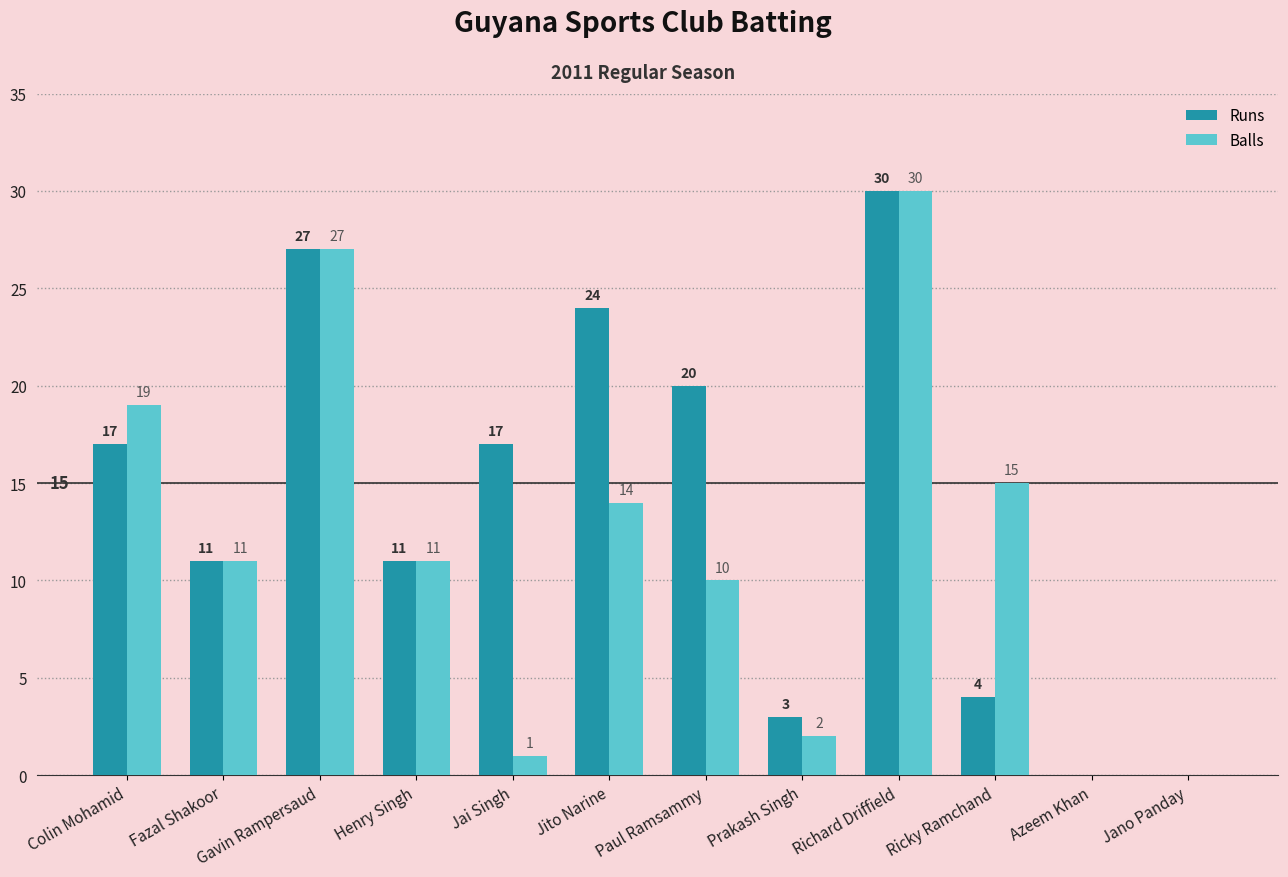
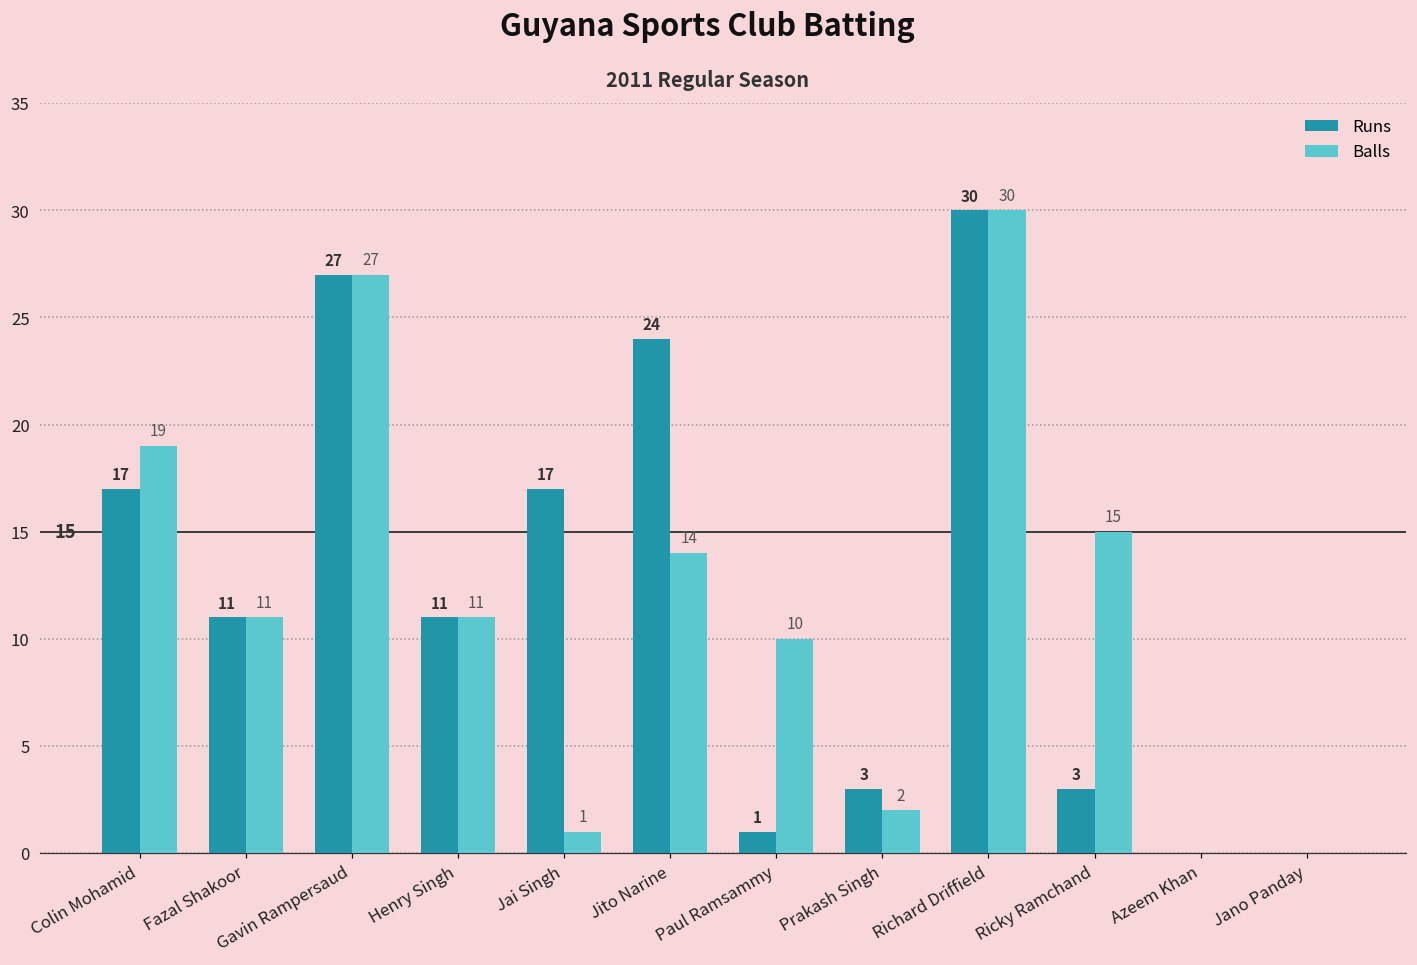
Runs, Paul Ramsammy: 20 -> 1
Runs, Ricky Ramchand: 4 -> 3
